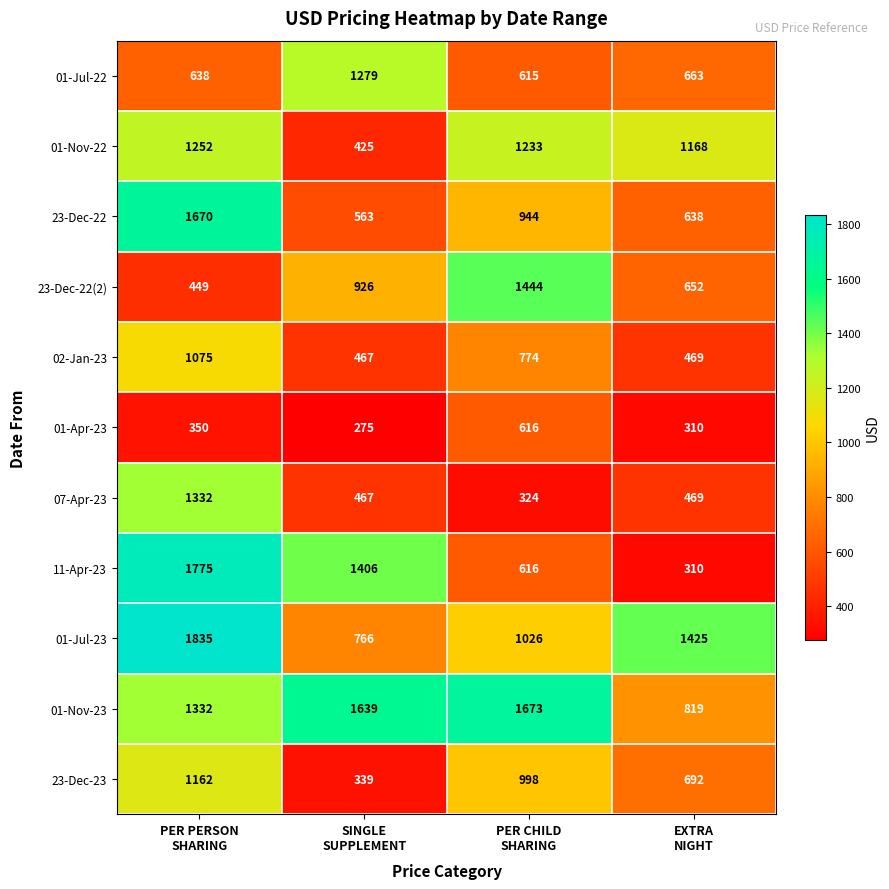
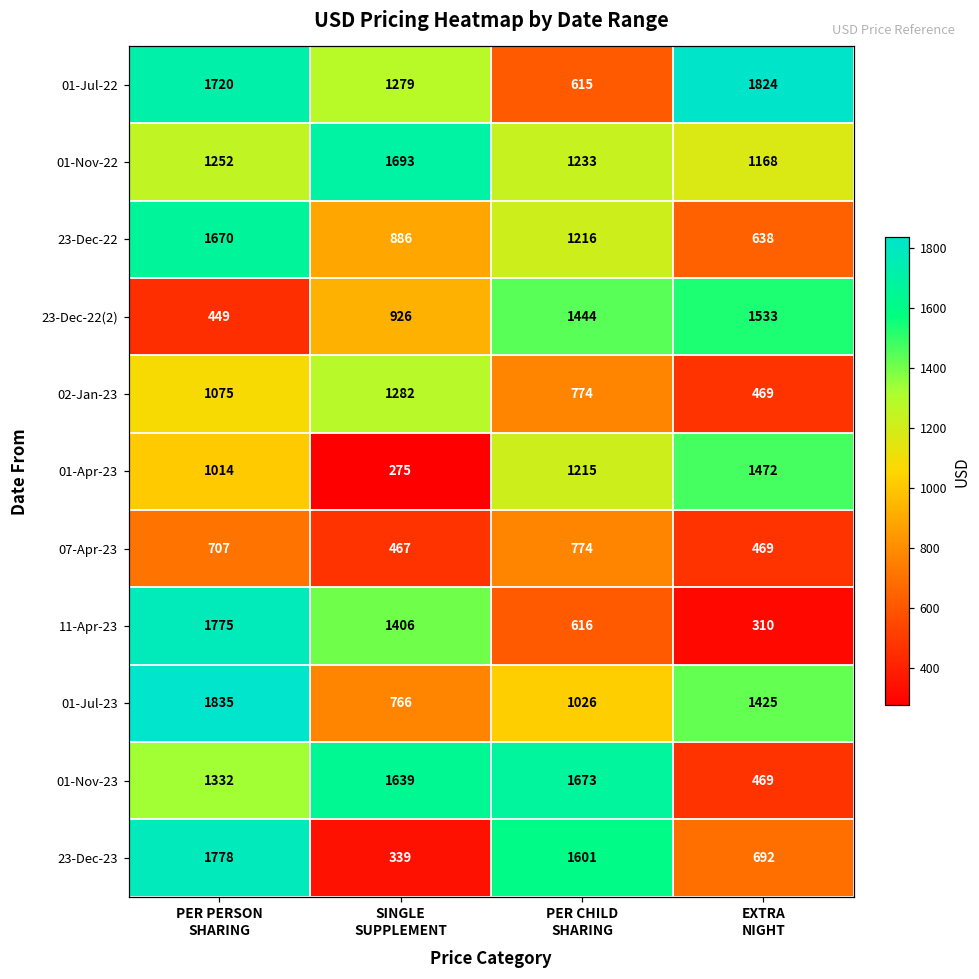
01-Jul-22, PER PERSON SHARING: 638 -> 1720
01-Jul-22, EXTRA NIGHT: 663 -> 1824
01-Nov-22, SINGLE SUPPLEMENT: 425 -> 1693
23-Dec-22, SINGLE SUPPLEMENT: 563 -> 886
23-Dec-22, PER CHILD SHARING: 944 -> 1216
23-Dec-22(2), EXTRA NIGHT: 652 -> 1533
02-Jan-23, SINGLE SUPPLEMENT: 467 -> 1282
01-Apr-23, PER PERSON SHARING: 350 -> 1014
01-Apr-23, PER CHILD SHARING: 616 -> 1215
01-Apr-23, EXTRA NIGHT: 310 -> 1472
07-Apr-23, PER PERSON SHARING: 1332 -> 707
07-Apr-23, PER CHILD SHARING: 324 -> 774
01-Nov-23, EXTRA NIGHT: 819 -> 469
23-Dec-23, PER PERSON SHARING: 1162 -> 1778
23-Dec-23, PER CHILD SHARING: 998 -> 1601
